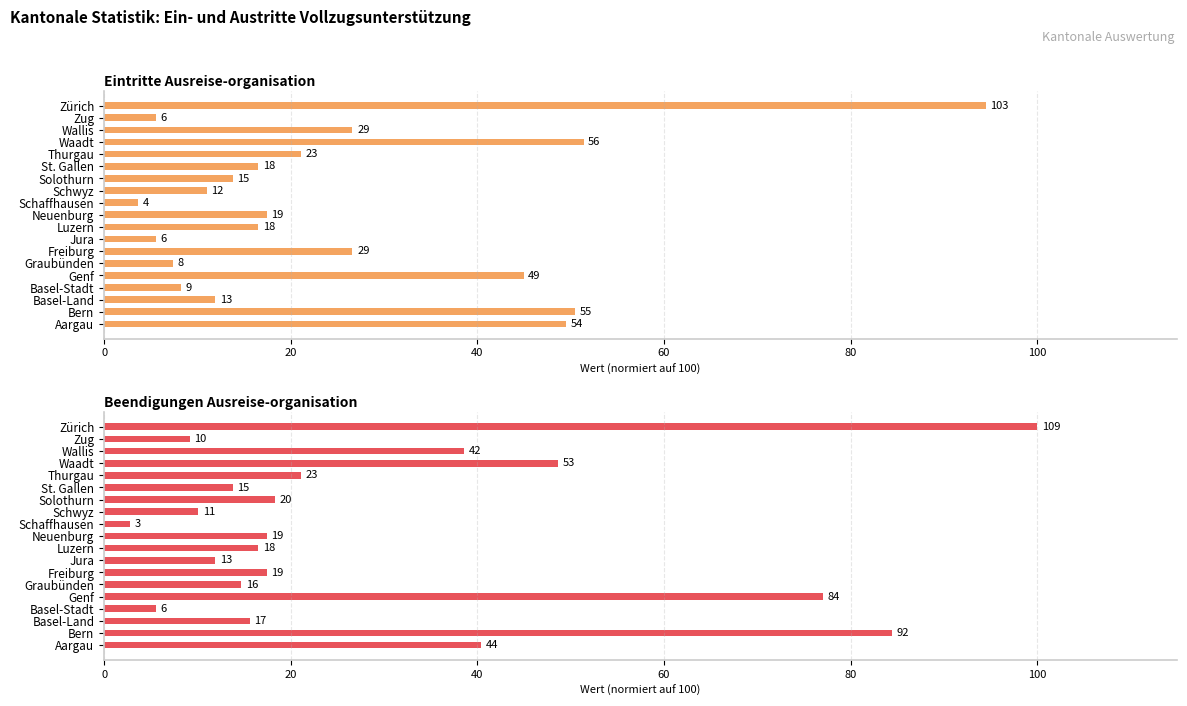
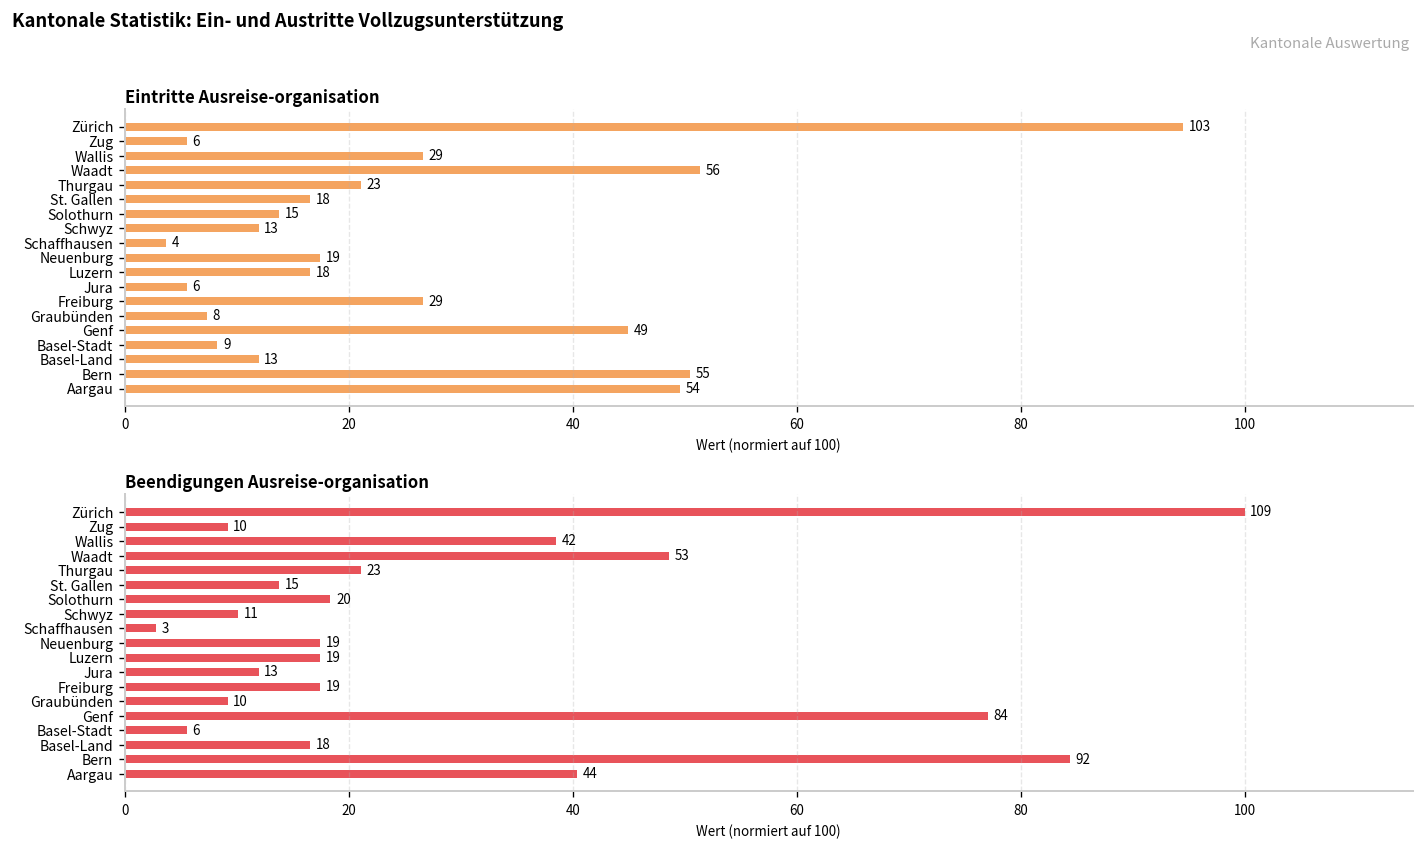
Eintritte Ausreise-organisation, Schwyz: 12 -> 13
Beendigungen Ausreise-organisation, Luzern: 18 -> 19
Beendigungen Ausreise-organisation, Graubünden: 16 -> 10
Beendigungen Ausreise-organisation, Basel-Land: 17 -> 18
